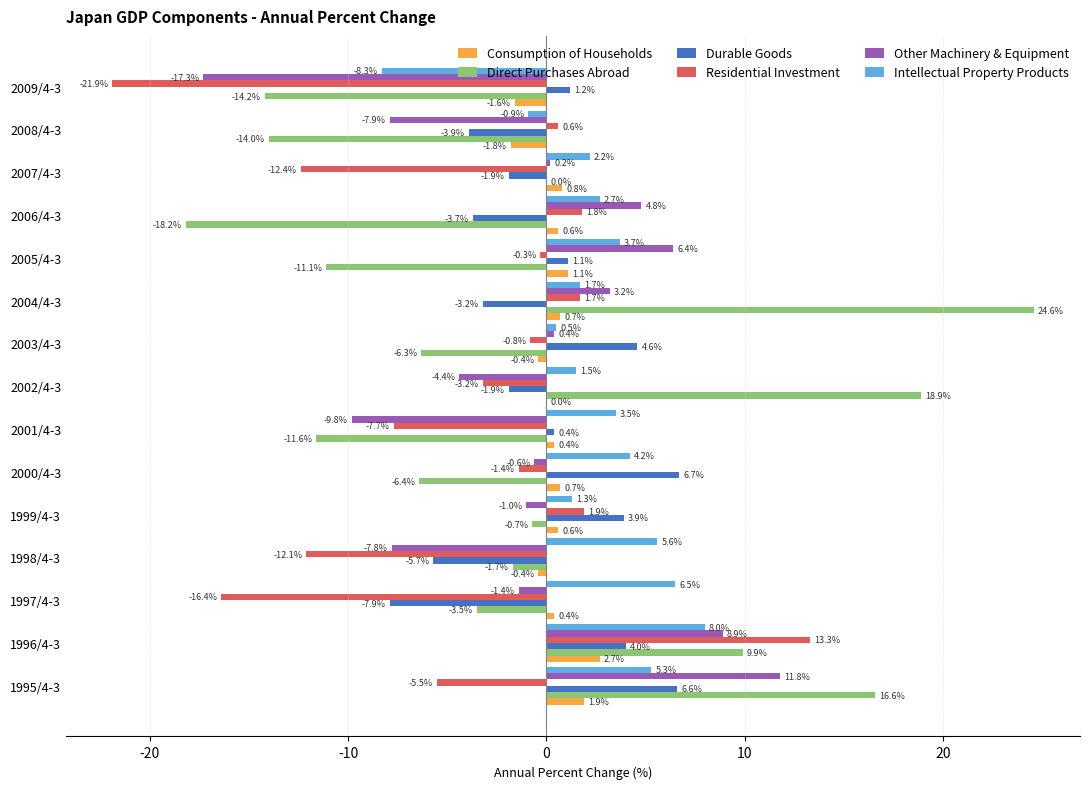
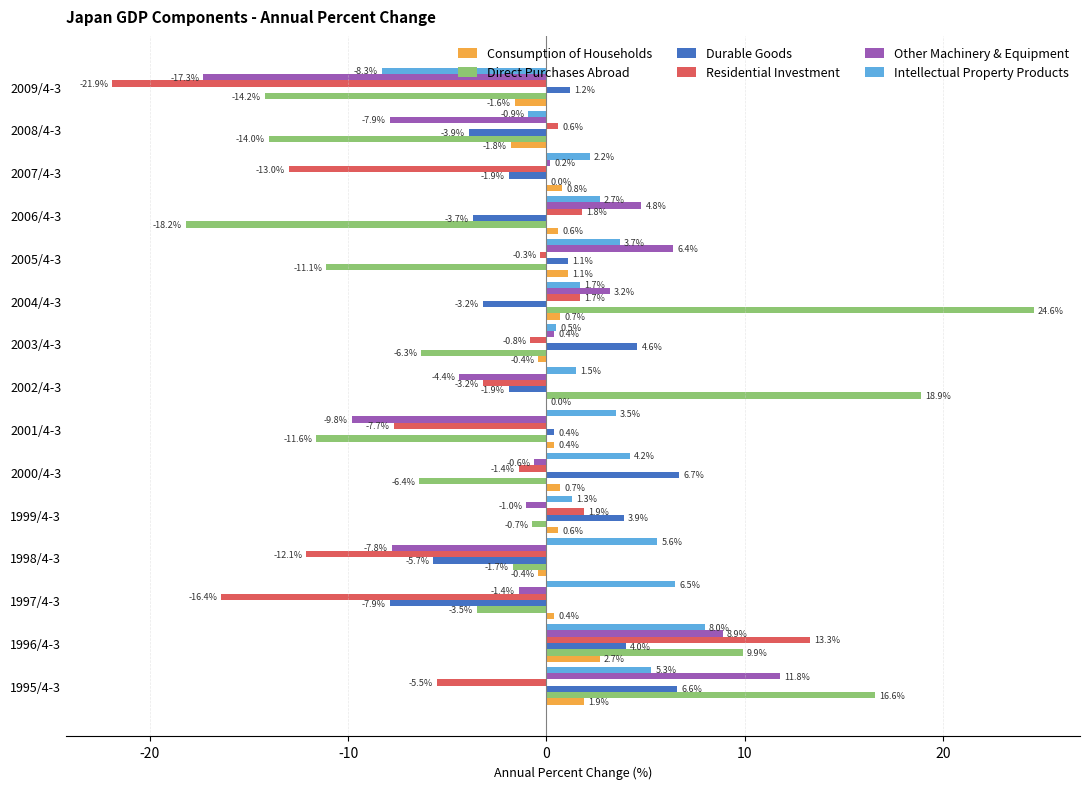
Residential Investment, 2007/4-3: -12.4% -> -13.0%
